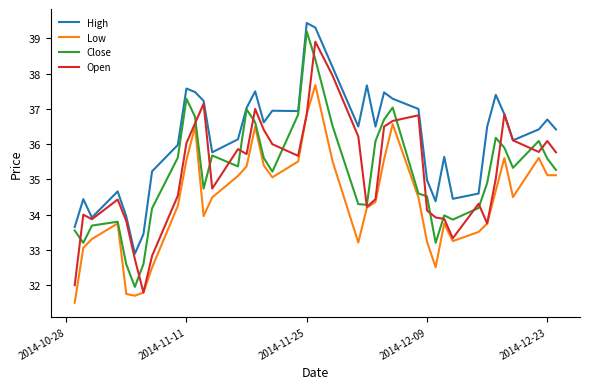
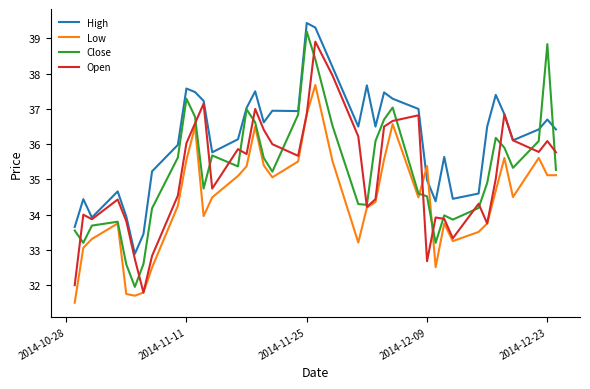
Low, 2014-12-09: 33.2 -> 35.4
Open, 2014-12-09: 34.1 -> 32.7
Close, 2014-12-23: 35.6 -> 38.8
